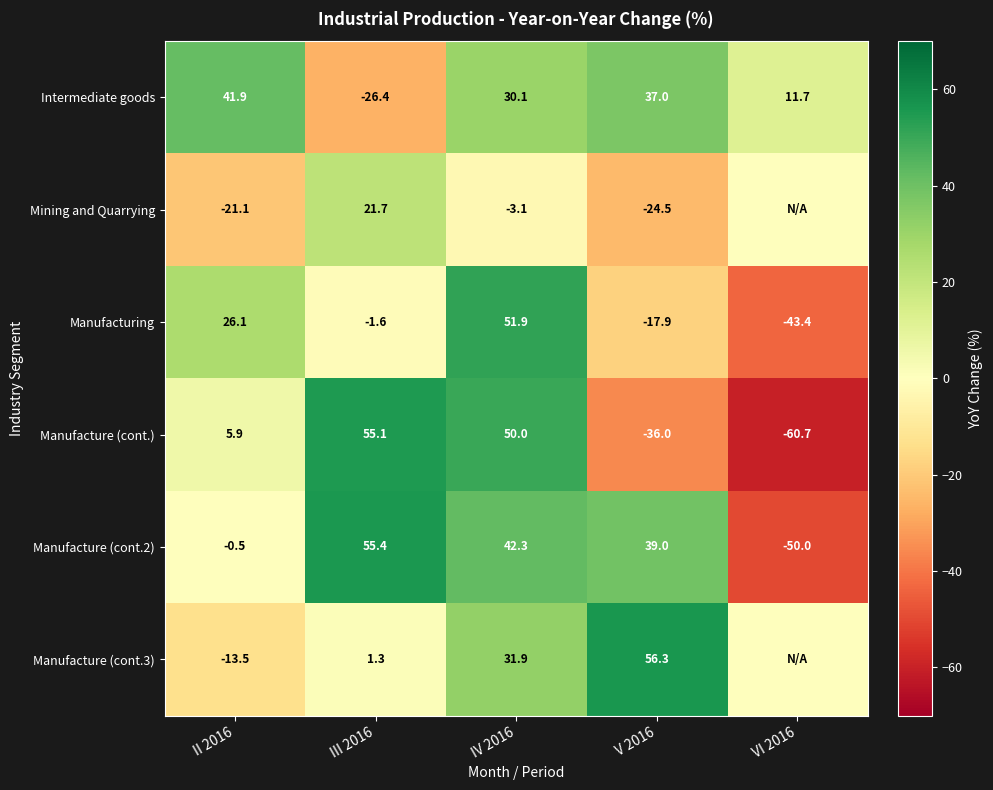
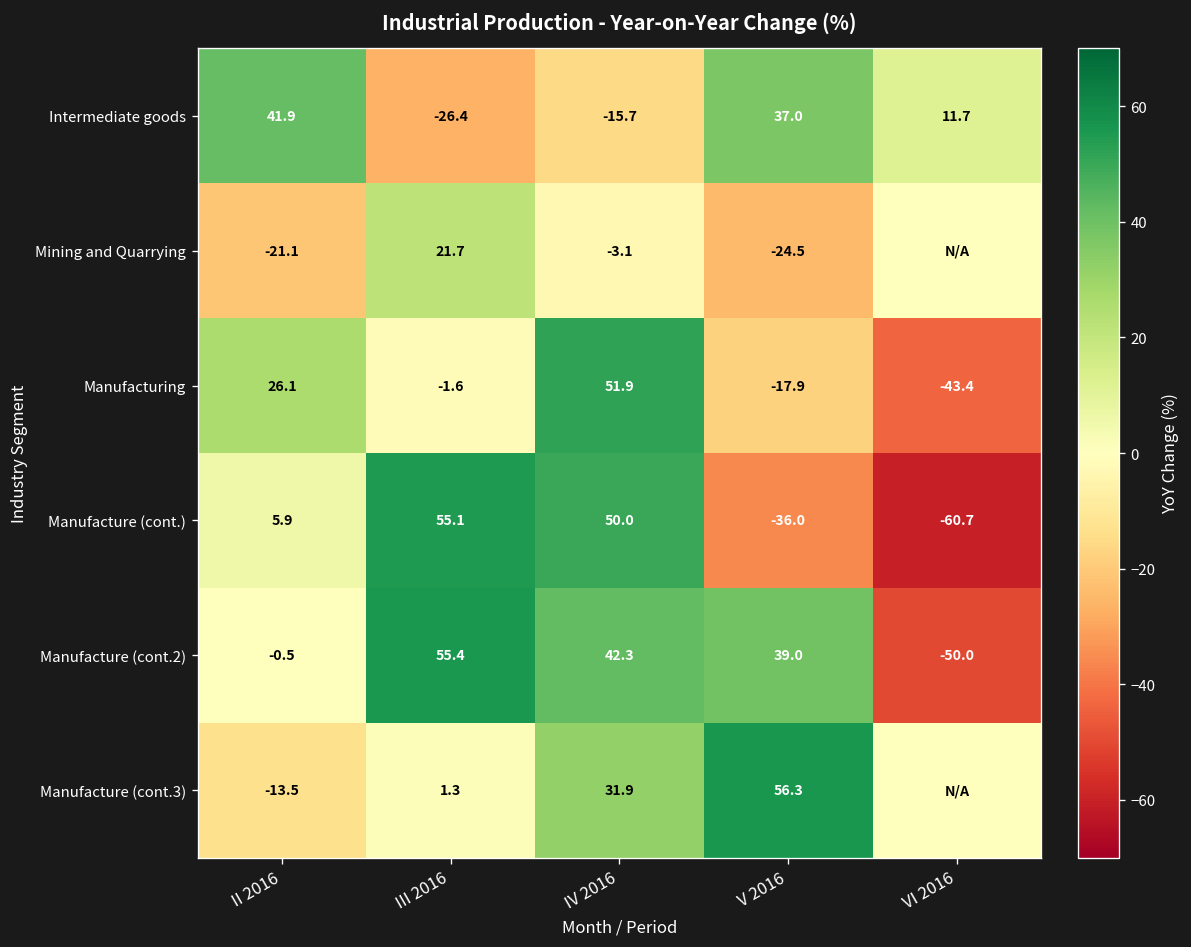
Intermediate goods, IV 2016: 30.1 -> -15.7
